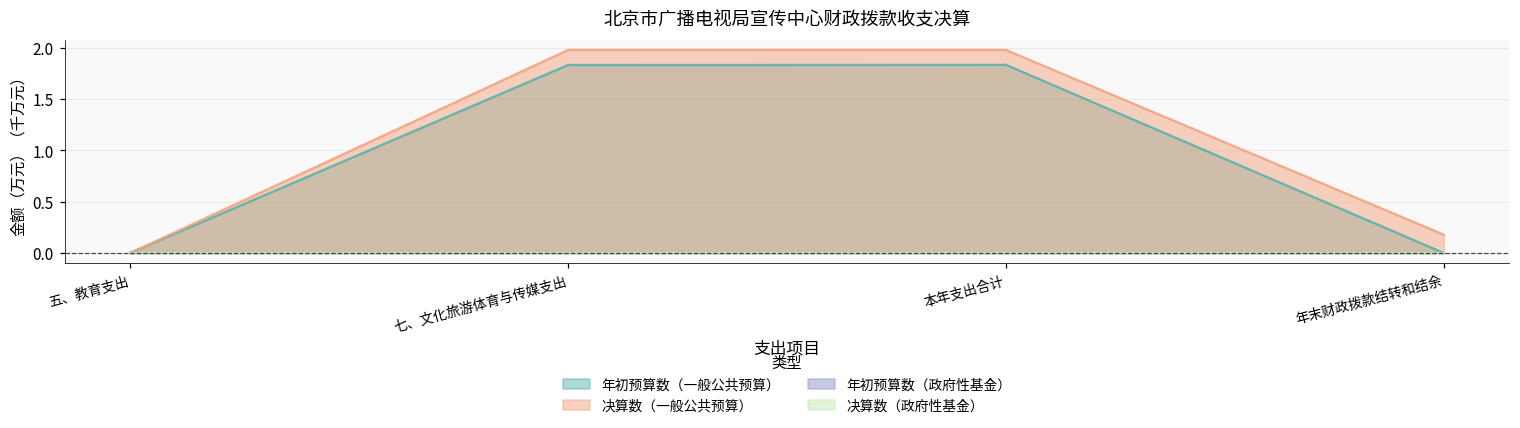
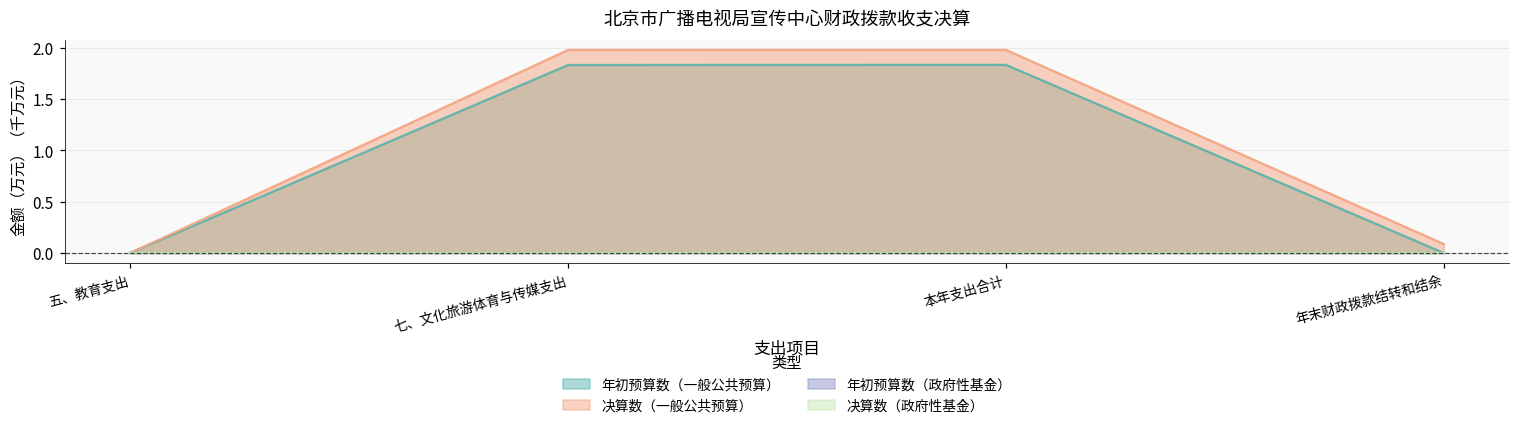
决算数（一般公共预算）, 年末财政拨款结转和结余: 0.2 -> 0.1
